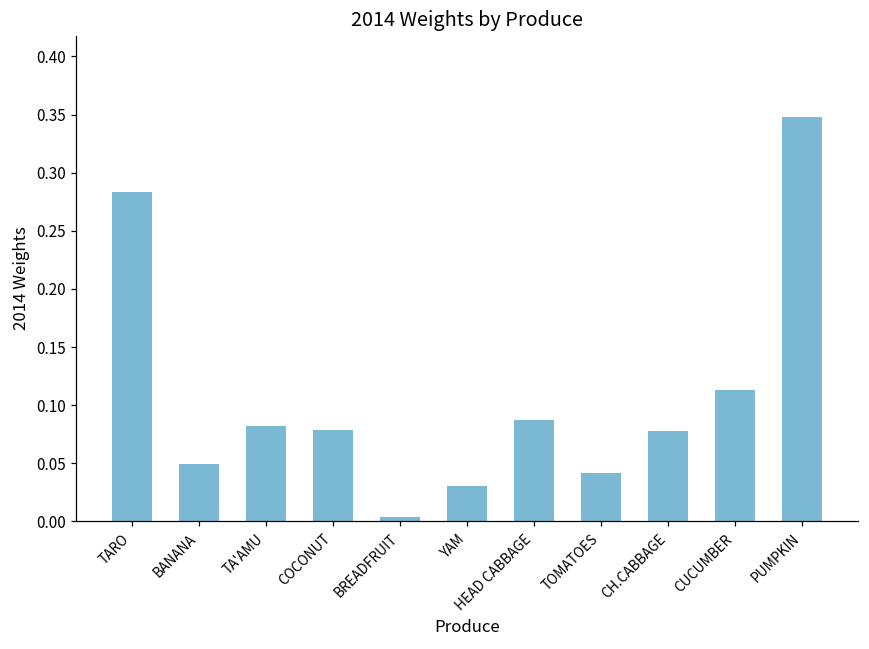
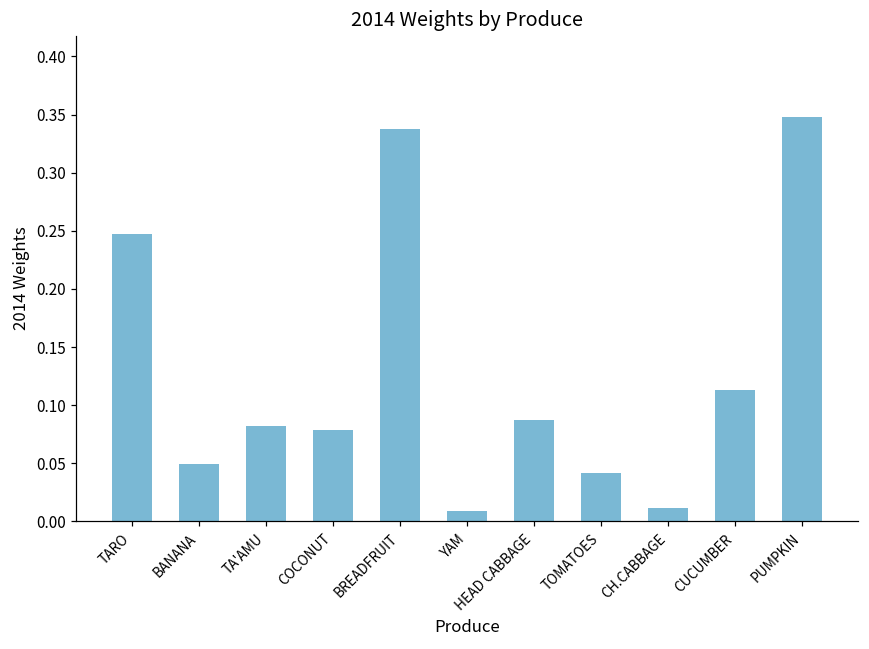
TARO: 0.283 -> 0.247
BREADFRUIT: 0.004 -> 0.338
YAM: 0.031 -> 0.009
CH.CABBAGE: 0.078 -> 0.012
